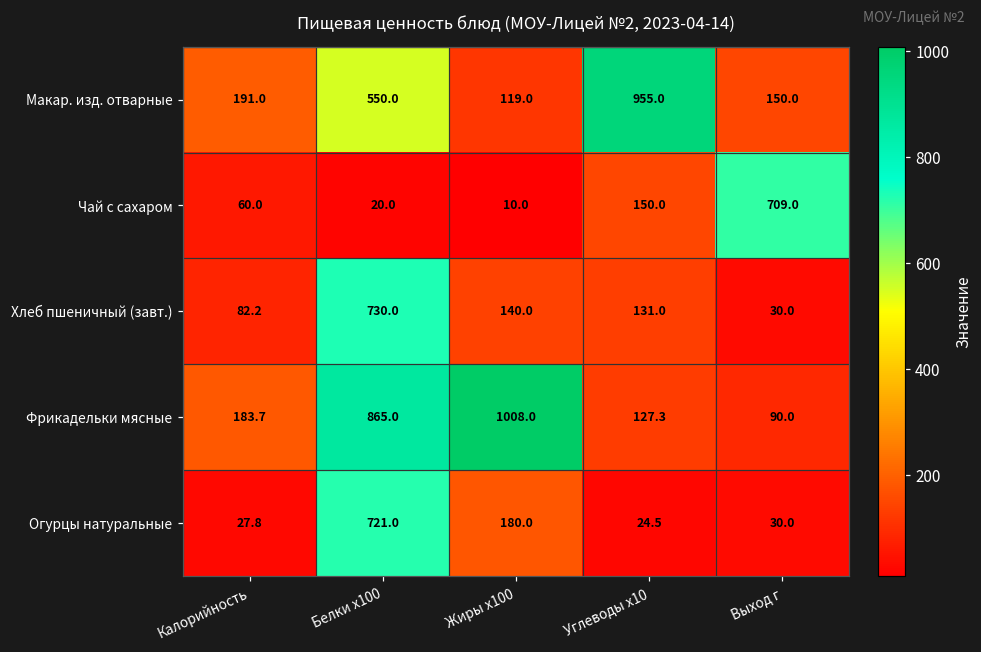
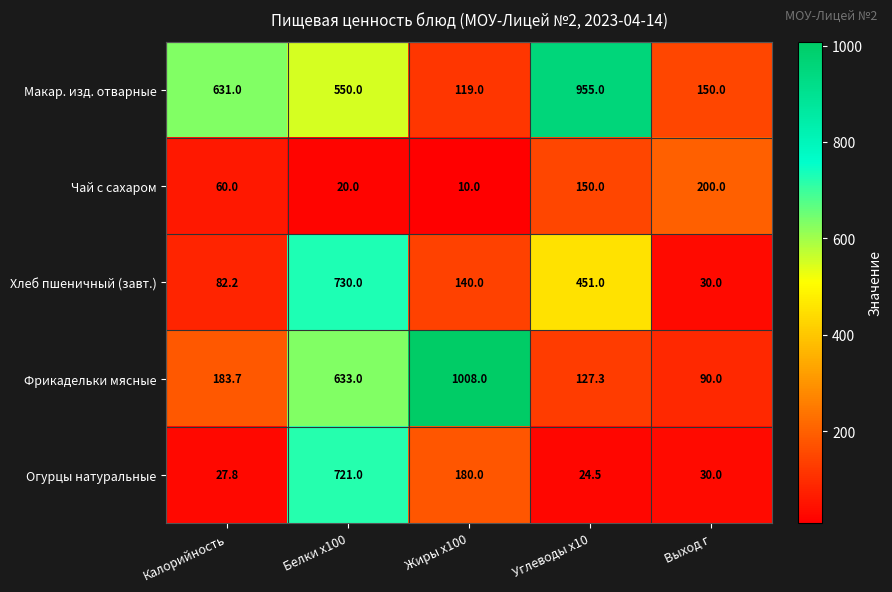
Макар. изд. отварные, Калорийность: 191.0 -> 631.0
Чай с сахаром, Выход г: 709.0 -> 200.0
Хлеб пшеничный (завт.), Углеводы x10: 131.0 -> 451.0
Фрикадельки мясные, Белки x100: 865.0 -> 633.0
